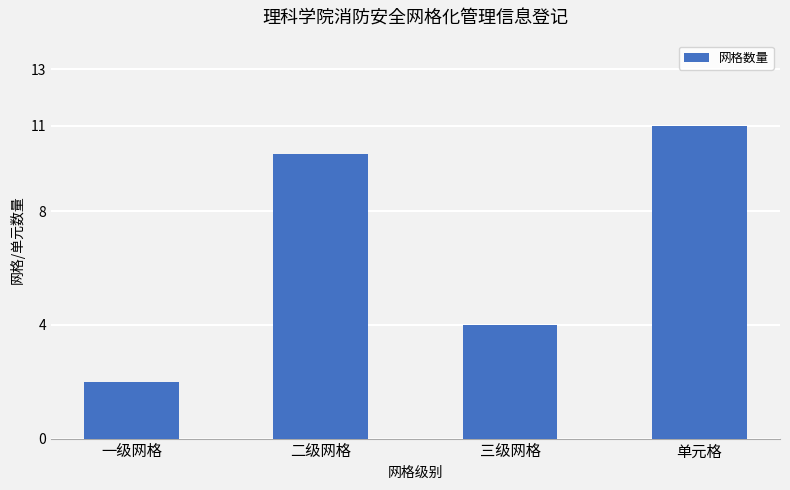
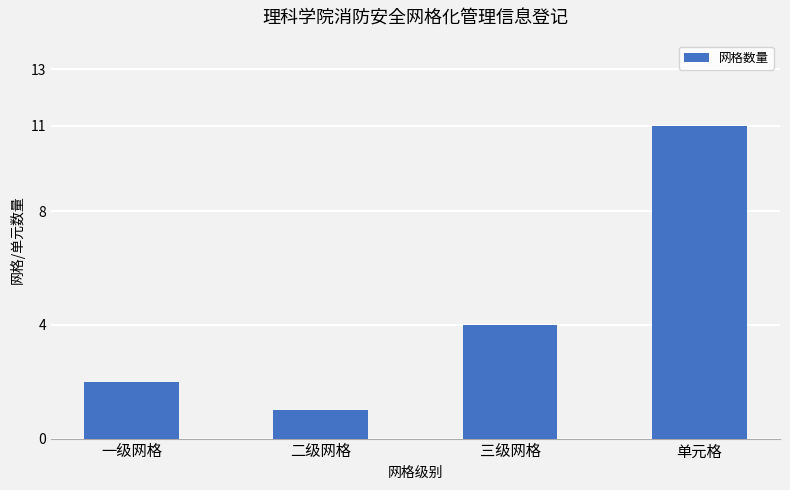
二级网格: 10 -> 1
